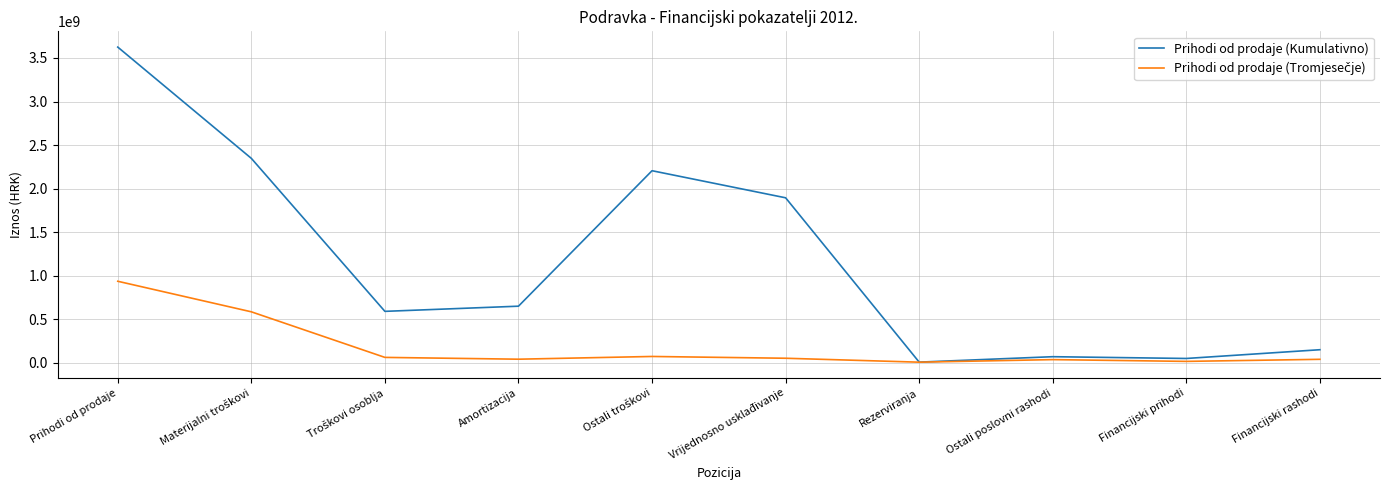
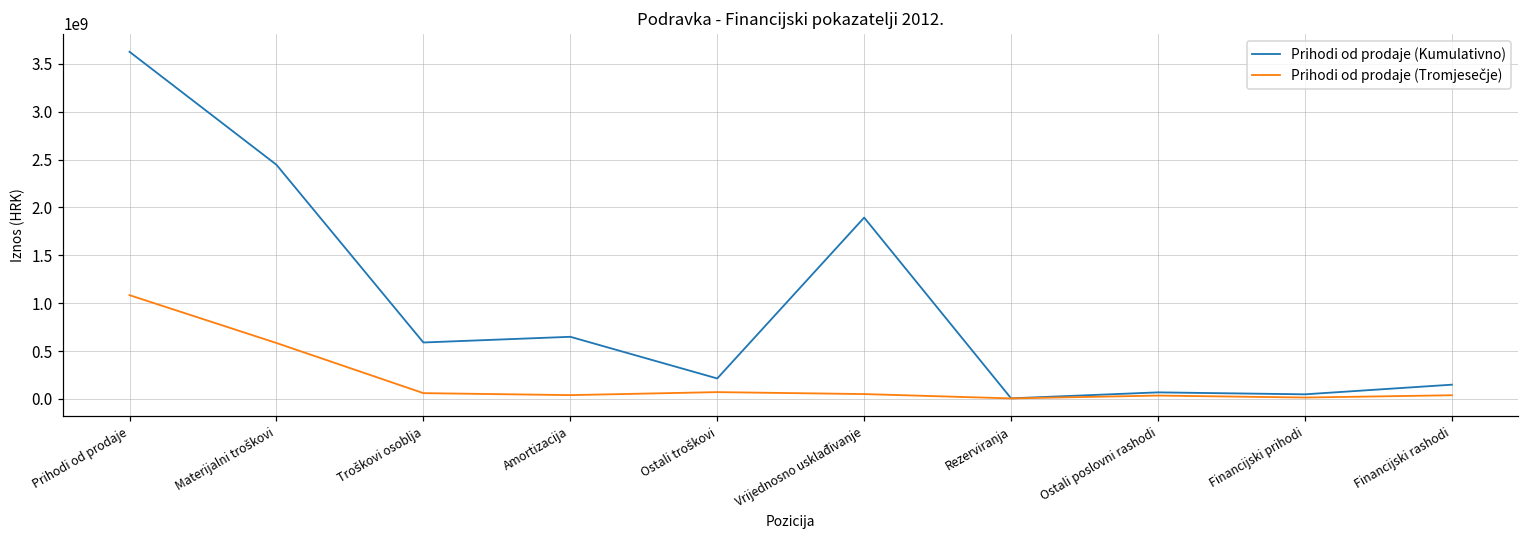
Prihodi od prodaje (Tromjesečje), Prihodi od prodaje: 900000000 -> 1100000000
Prihodi od prodaje (Kumulativno), Materijalni troškovi: 2300000000 -> 2400000000
Prihodi od prodaje (Kumulativno), Ostali troškovi: 2200000000 -> 200000000
